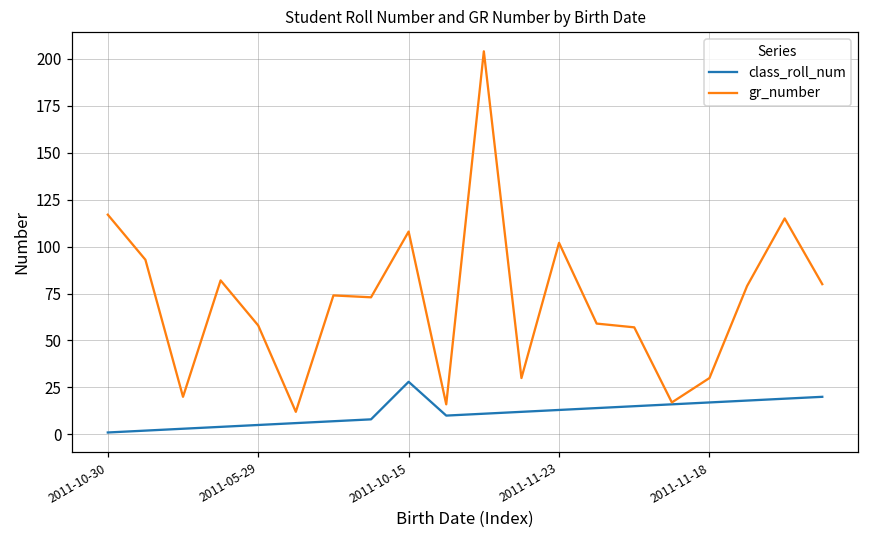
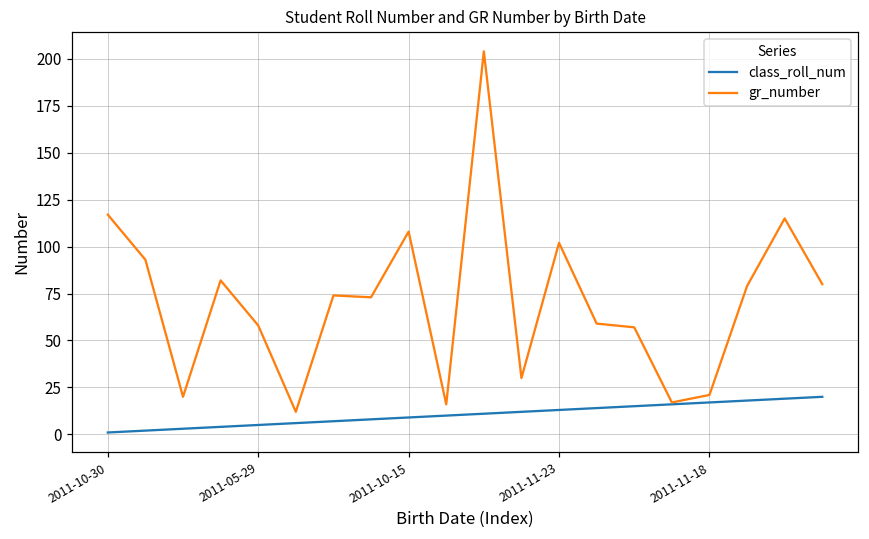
class_roll_num, 2011-10-15: 28 -> 9
gr_number, 2011-11-18: 30 -> 21
